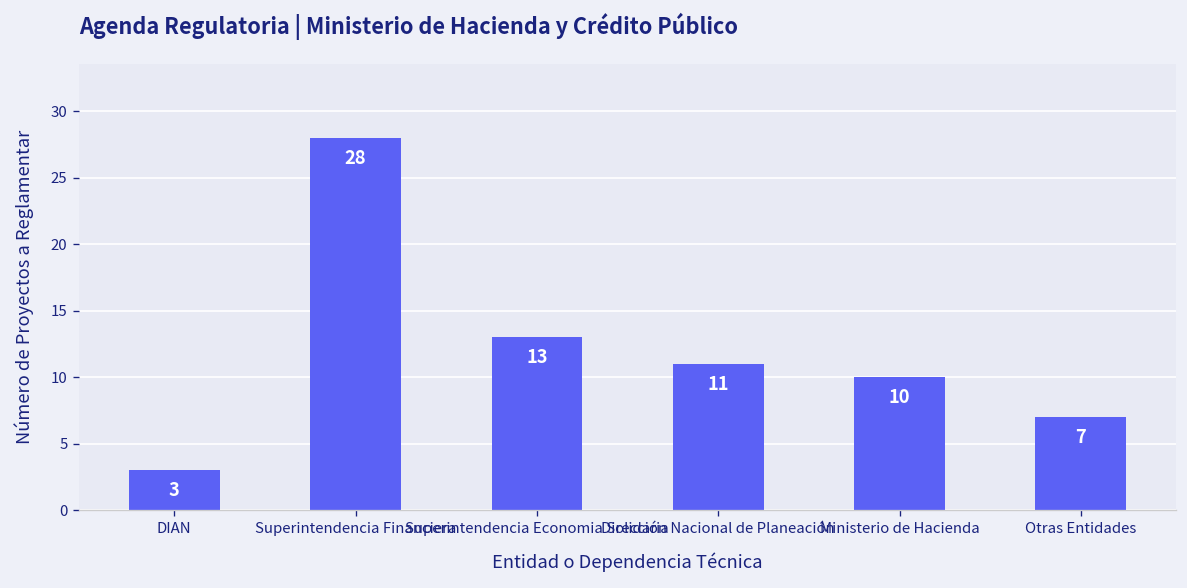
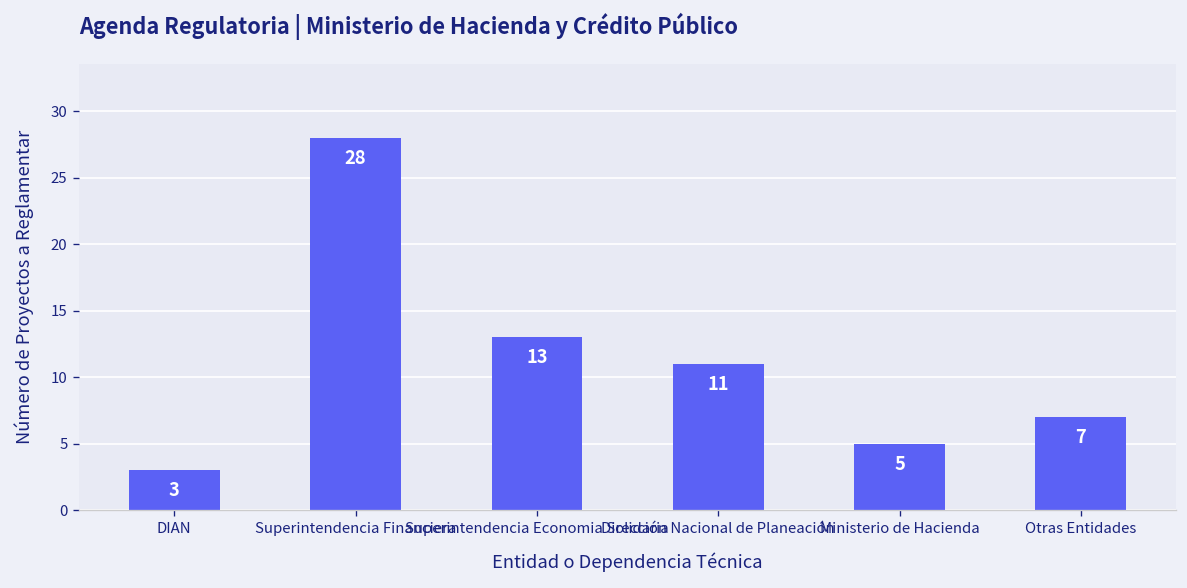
Ministerio de Hacienda: 10 -> 5
